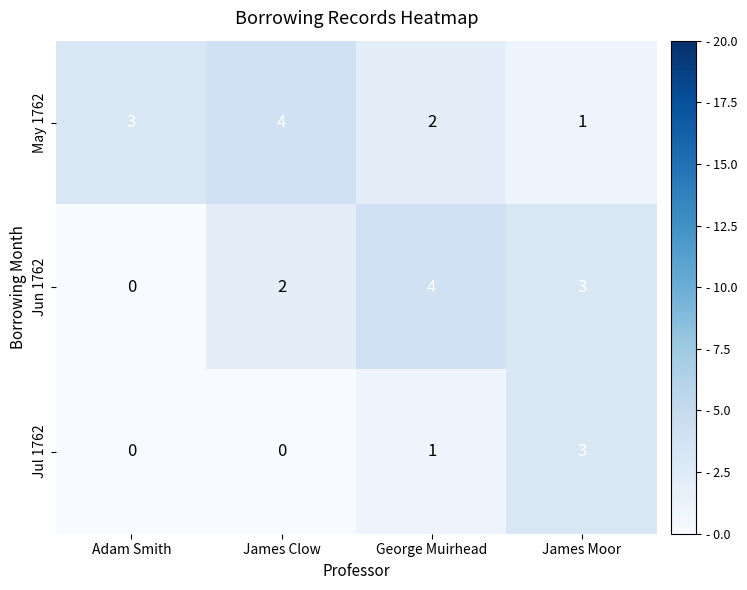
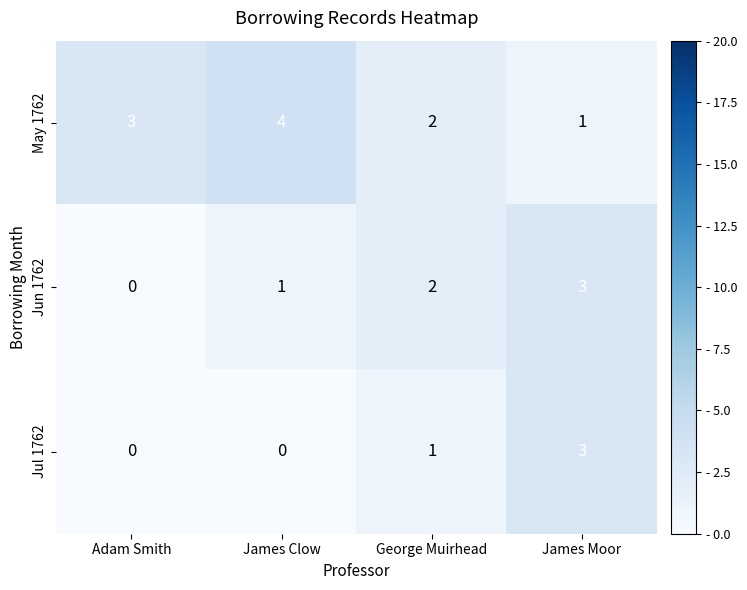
Jun 1762, James Clow: 2 -> 1
Jun 1762, George Muirhead: 4 -> 2
